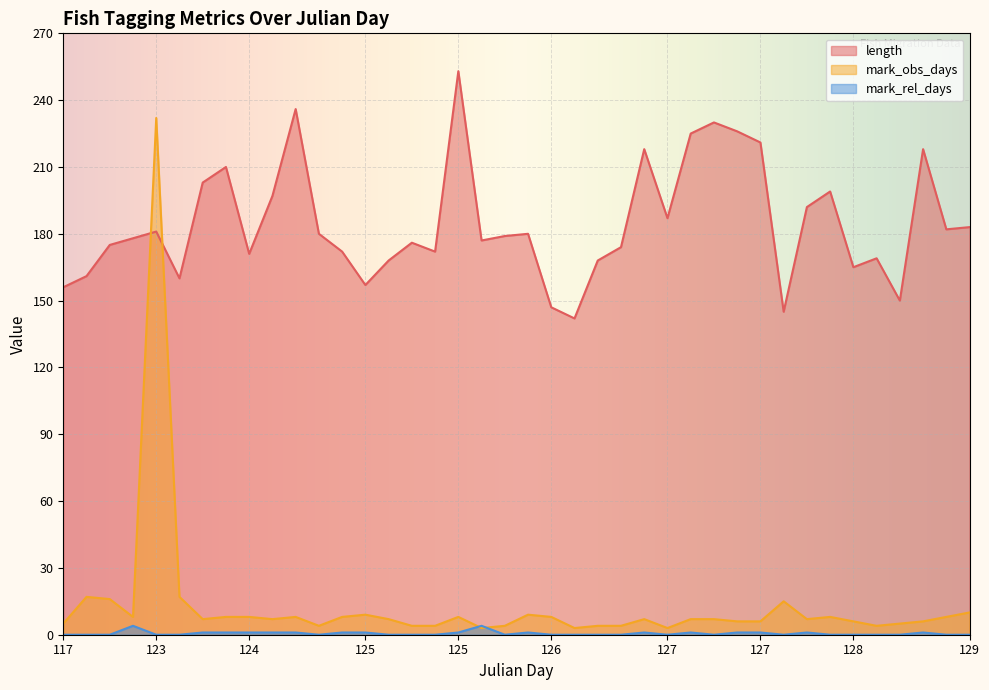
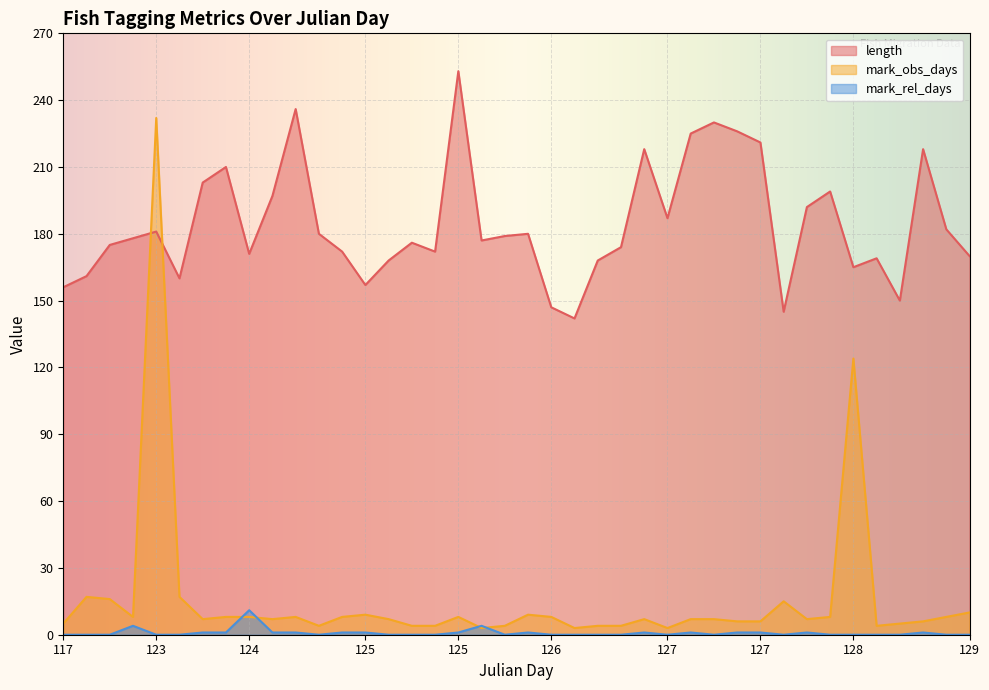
mark_rel_days, 124: 1 -> 11
mark_obs_days, 128: 6 -> 124
length, 129: 183 -> 170
